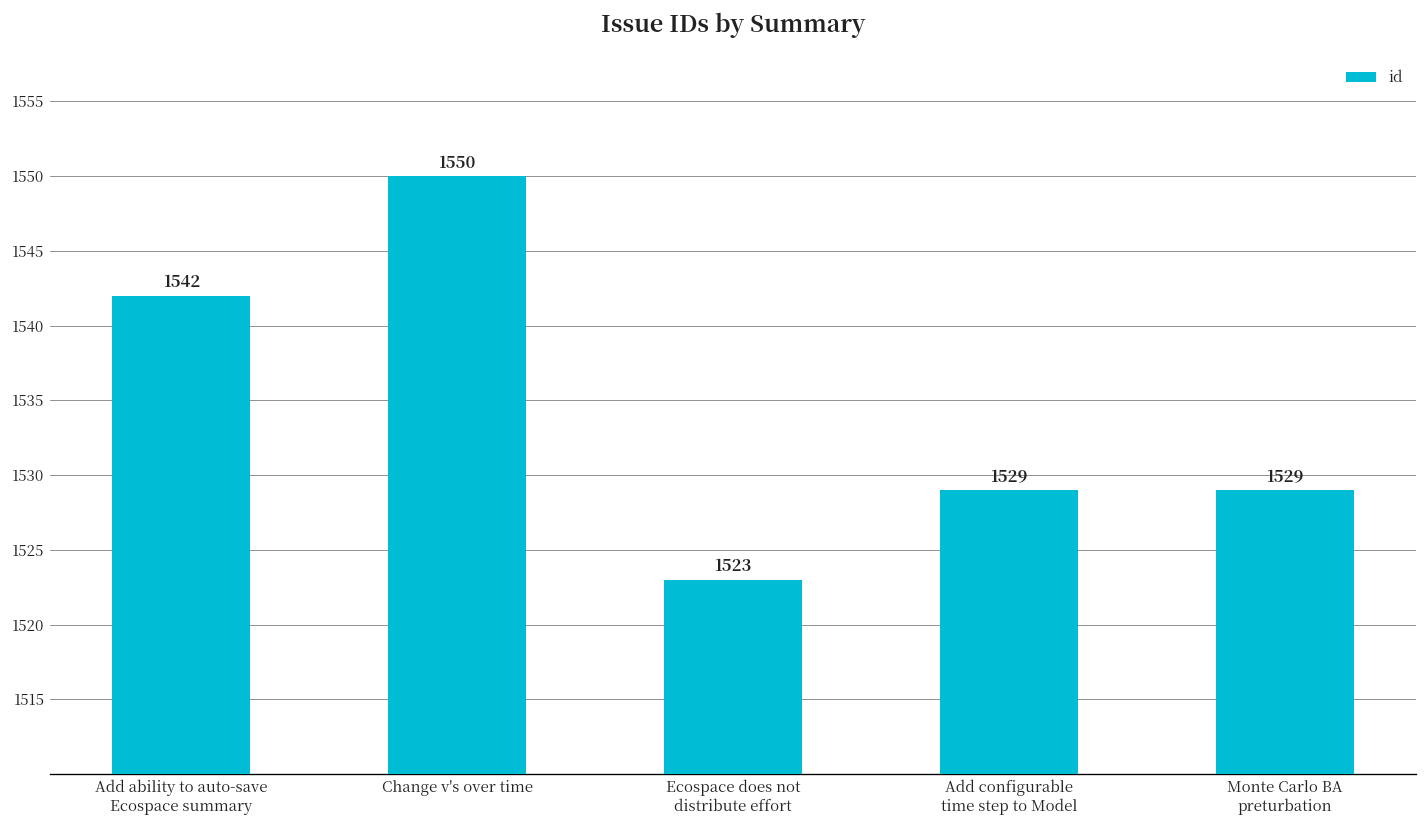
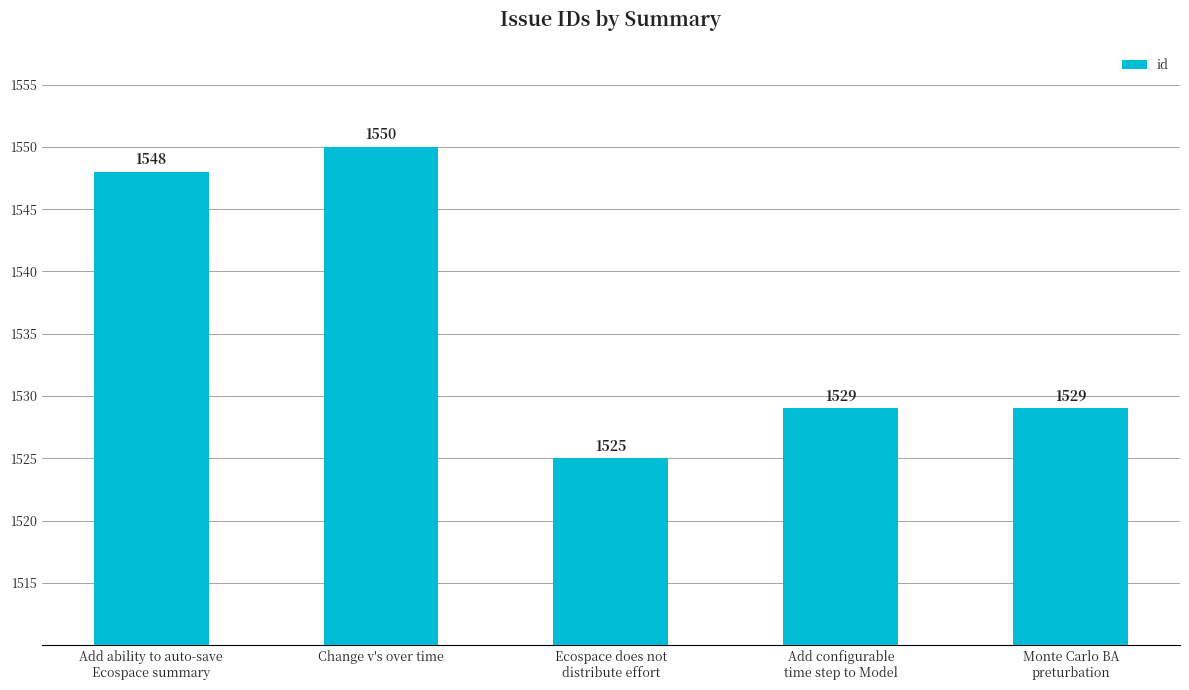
Add ability to auto-save Ecospace summary: 1542 -> 1548
Ecospace does not distribute effort: 1523 -> 1525
